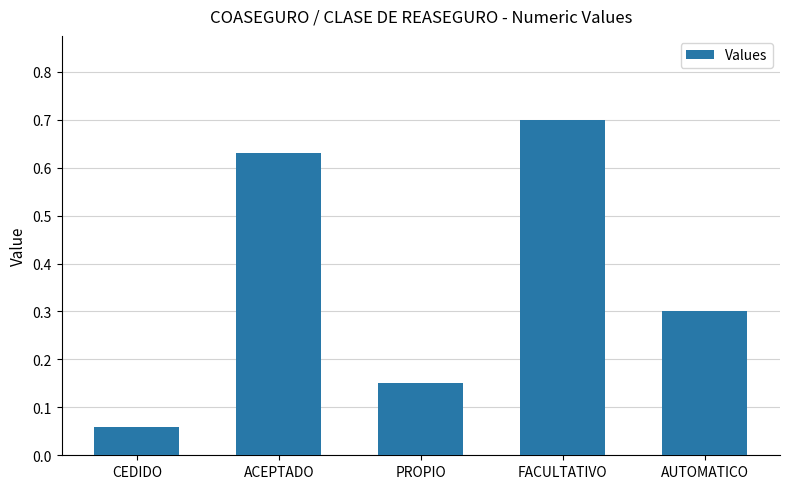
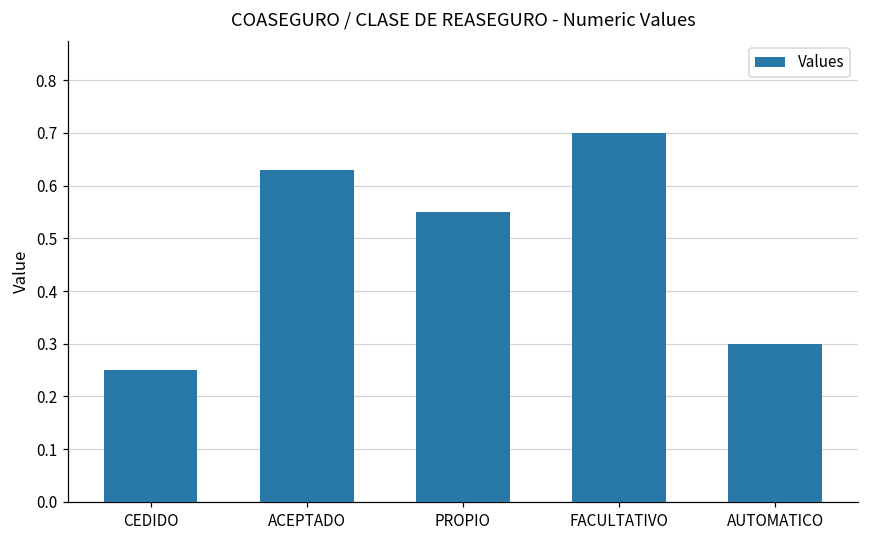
CEDIDO: 0.06 -> 0.25
PROPIO: 0.15 -> 0.55
